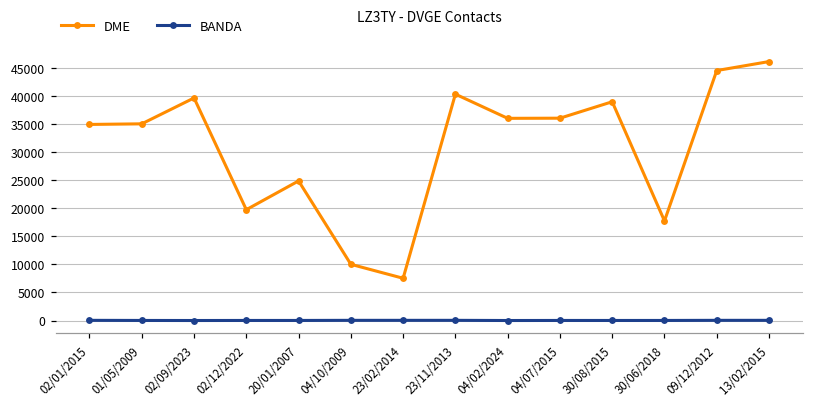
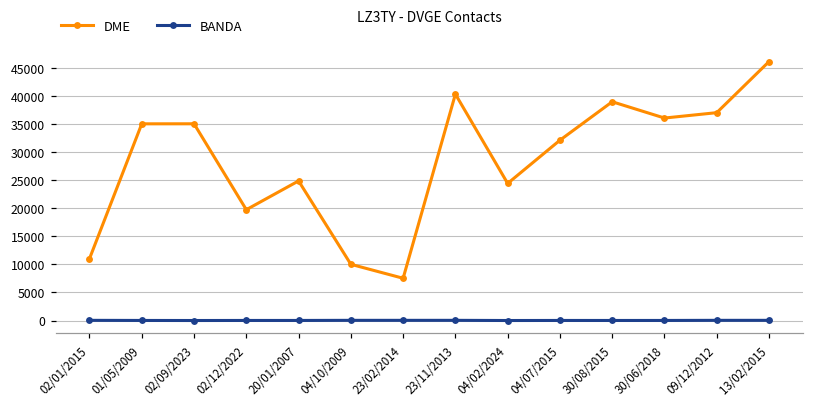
DME, 02/01/2015: 35000 -> 11000
DME, 02/09/2023: 40000 -> 35000
DME, 04/02/2024: 36000 -> 24000
DME, 04/07/2015: 36000 -> 32000
DME, 30/06/2018: 18000 -> 36000
DME, 09/12/2012: 45000 -> 37000
